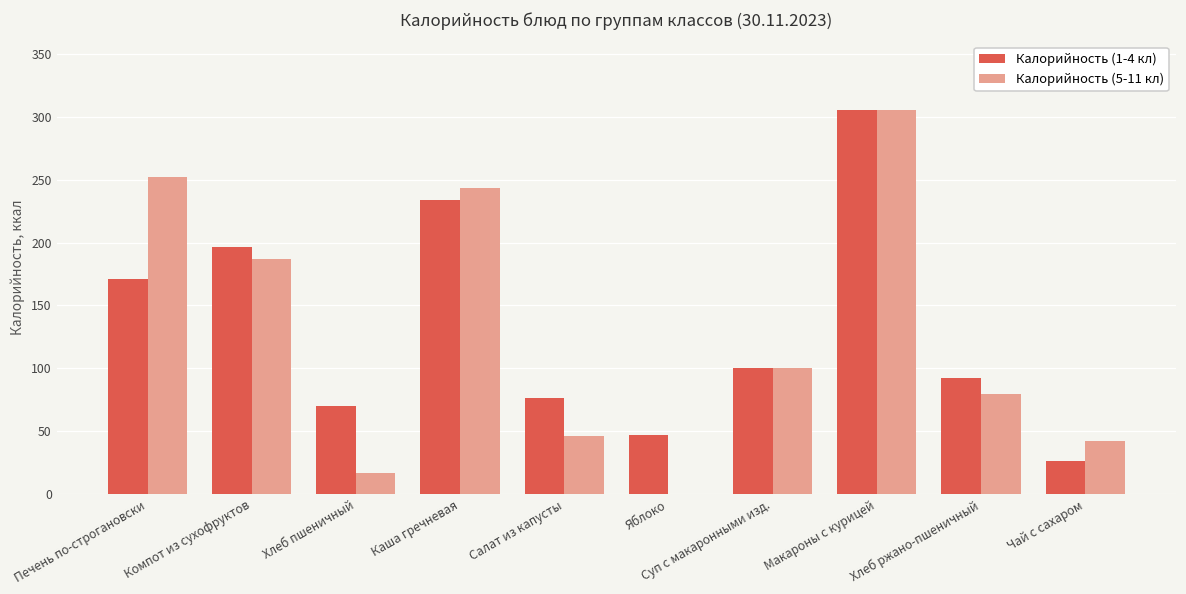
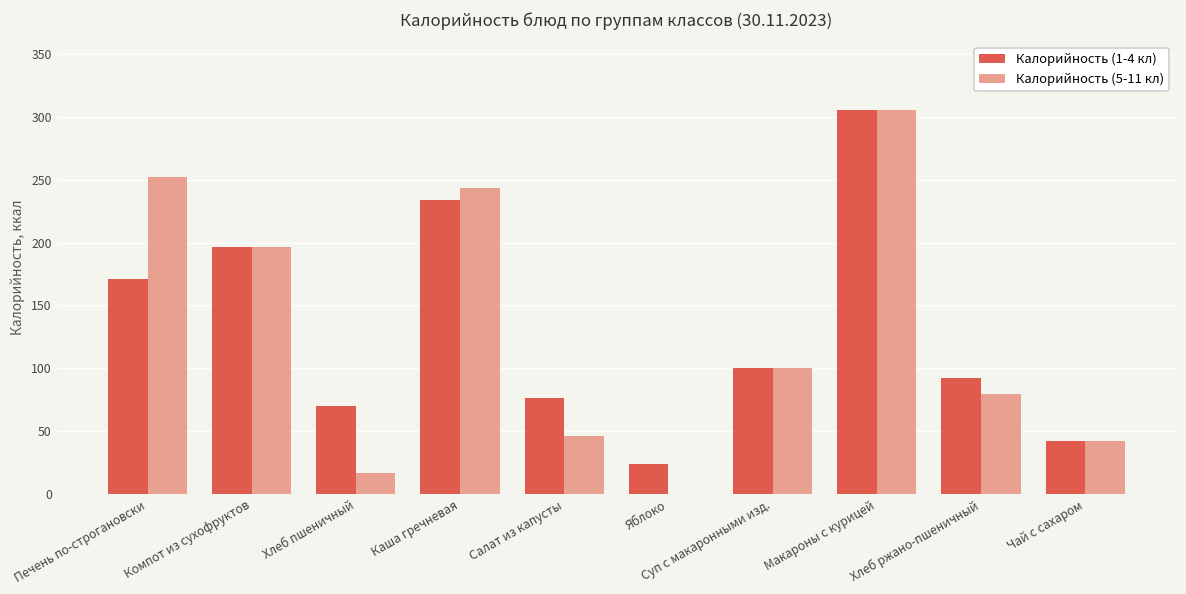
Калорийность (5-11 кл), Компот из сухофруктов: 187 -> 196
Калорийность (1-4 кл), Яблоко: 47 -> 24
Калорийность (1-4 кл), Чай с сахаром: 26 -> 42
